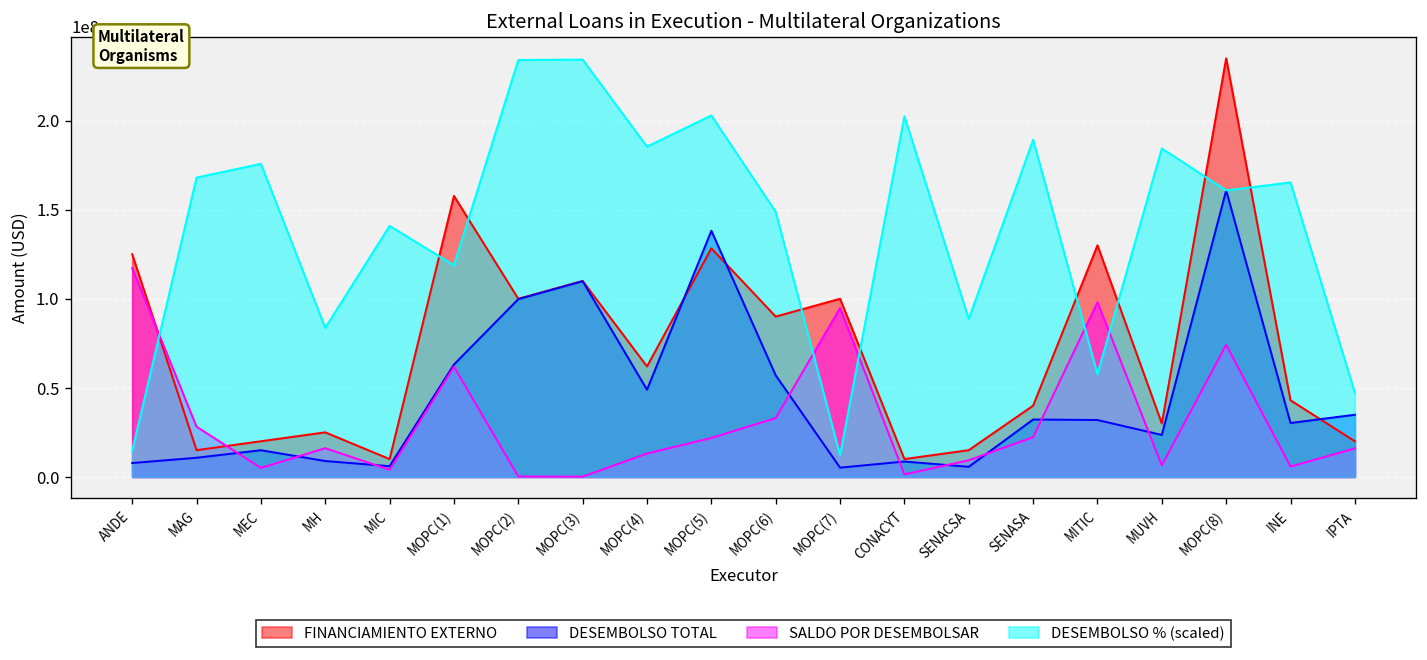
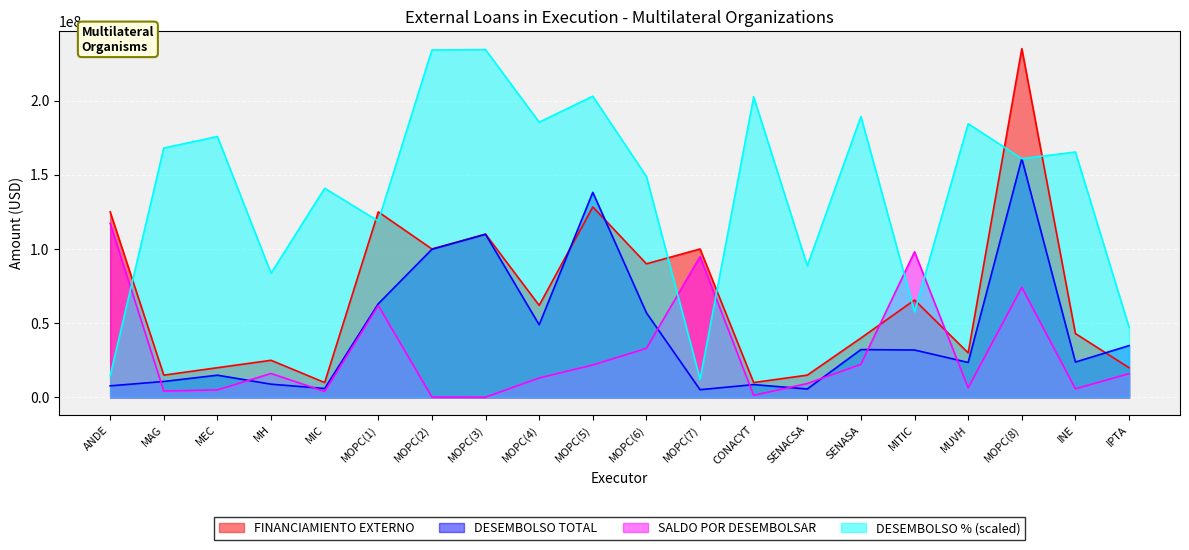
SALDO POR DESEMBOLSAR, MAG: 28000000 -> 4000000
FINANCIAMIENTO EXTERNO, MOPC(1): 158000000 -> 125000000
FINANCIAMIENTO EXTERNO, MITIC: 130000000 -> 66000000
DESEMBOLSO TOTAL, INE: 30000000 -> 24000000
